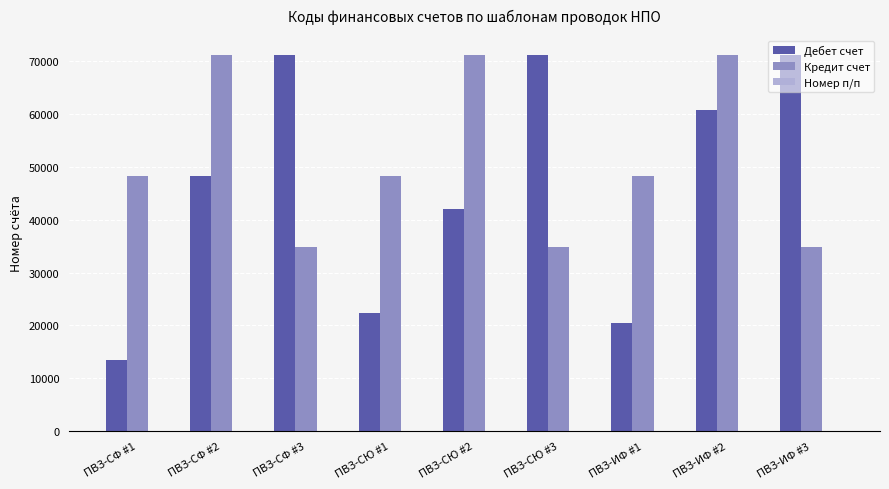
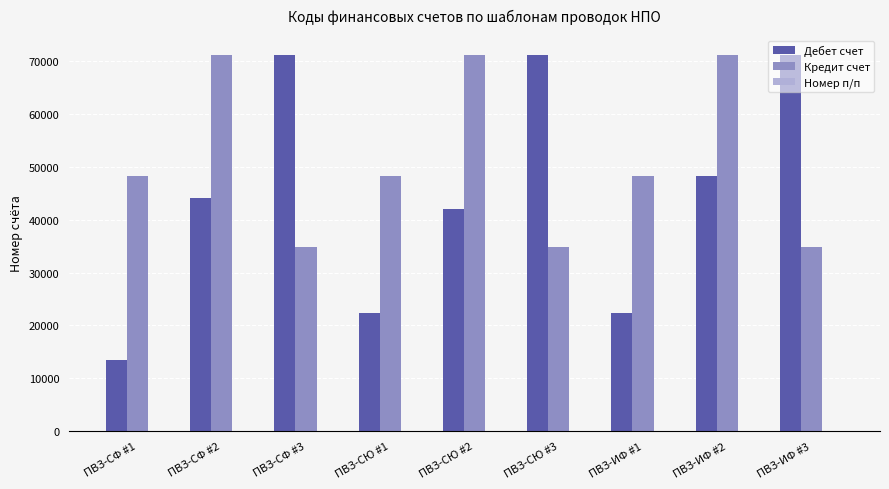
Дебет счет, ПВЗ-СФ #2: 48000 -> 44000
Дебет счет, ПВЗ-ИФ #1: 21000 -> 22000
Дебет счет, ПВЗ-ИФ #2: 61000 -> 48000
